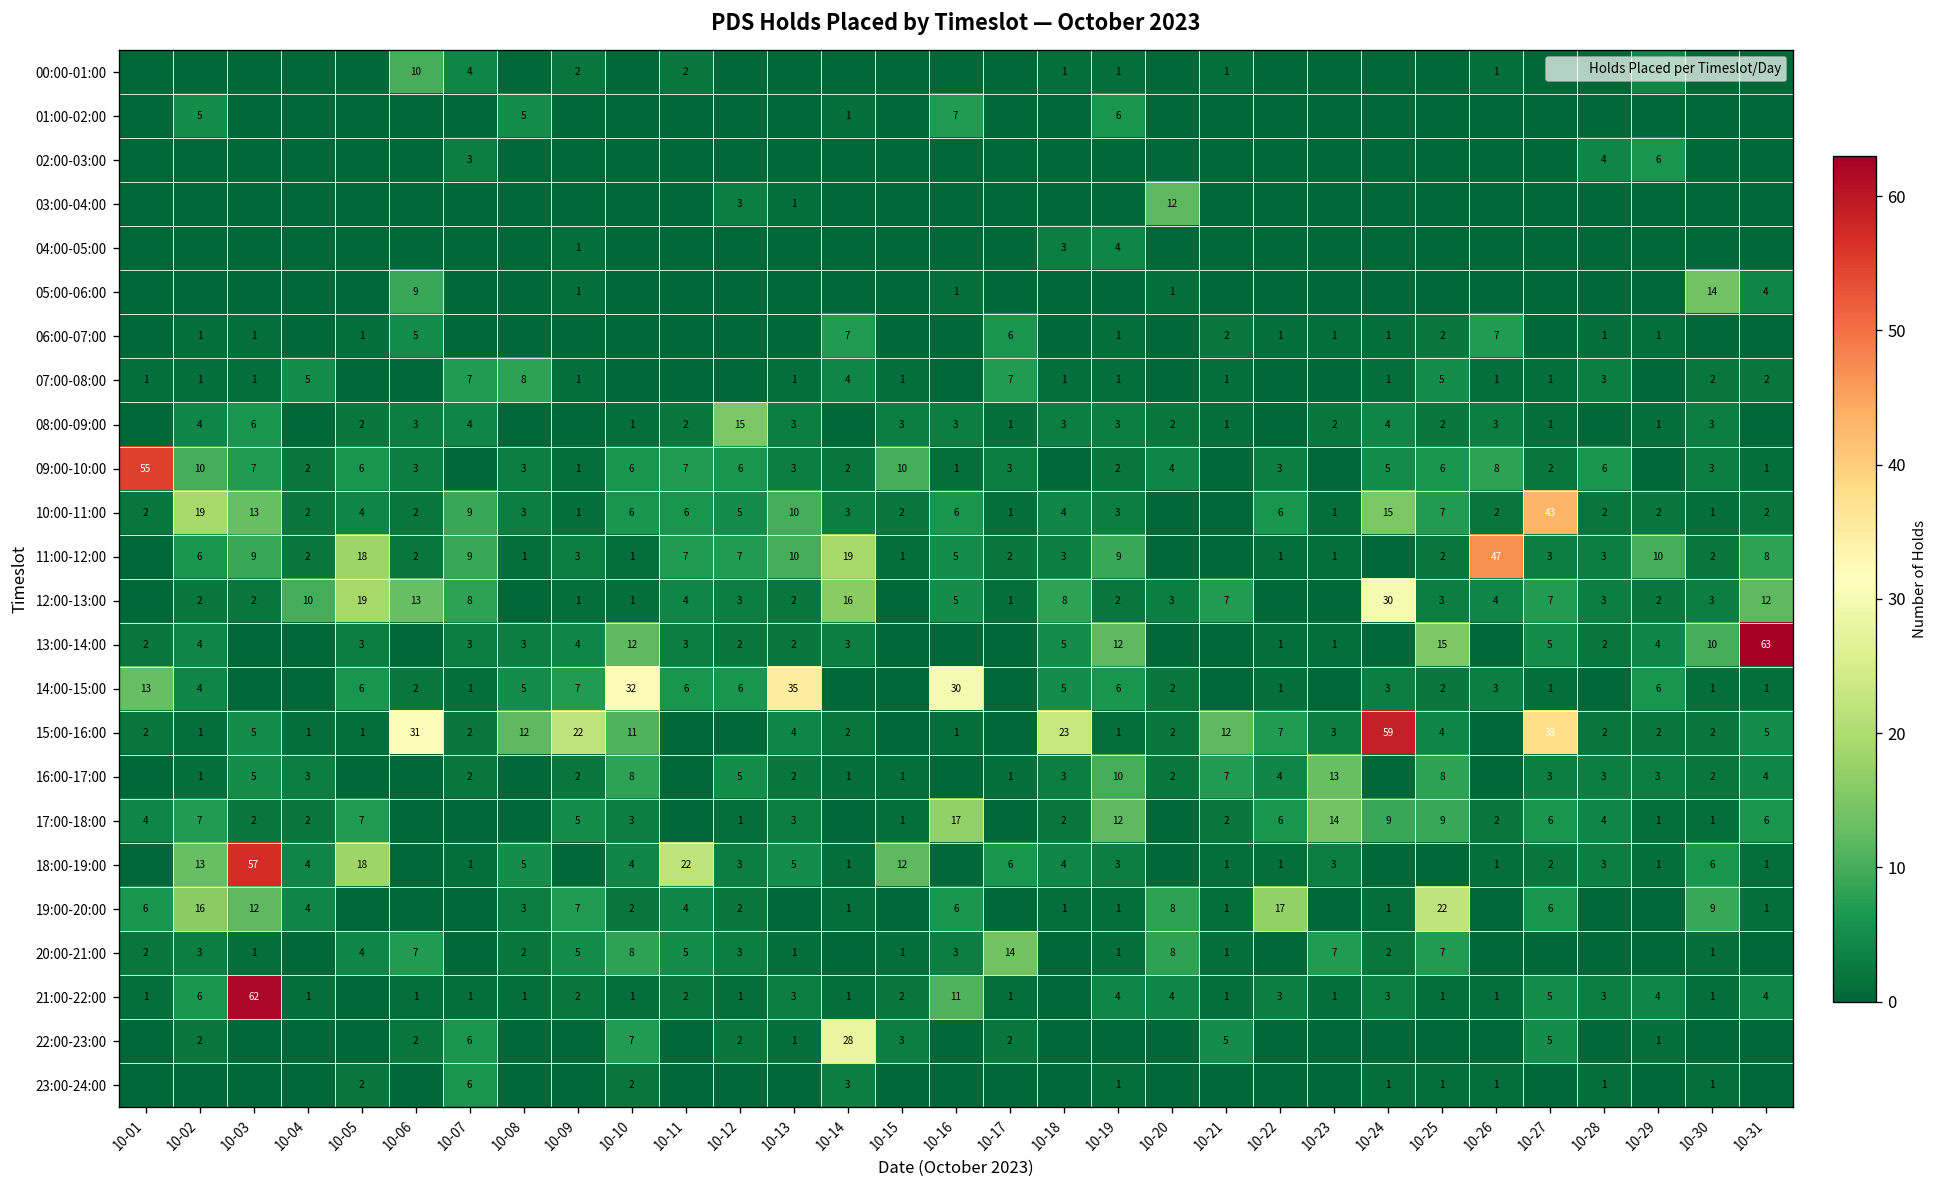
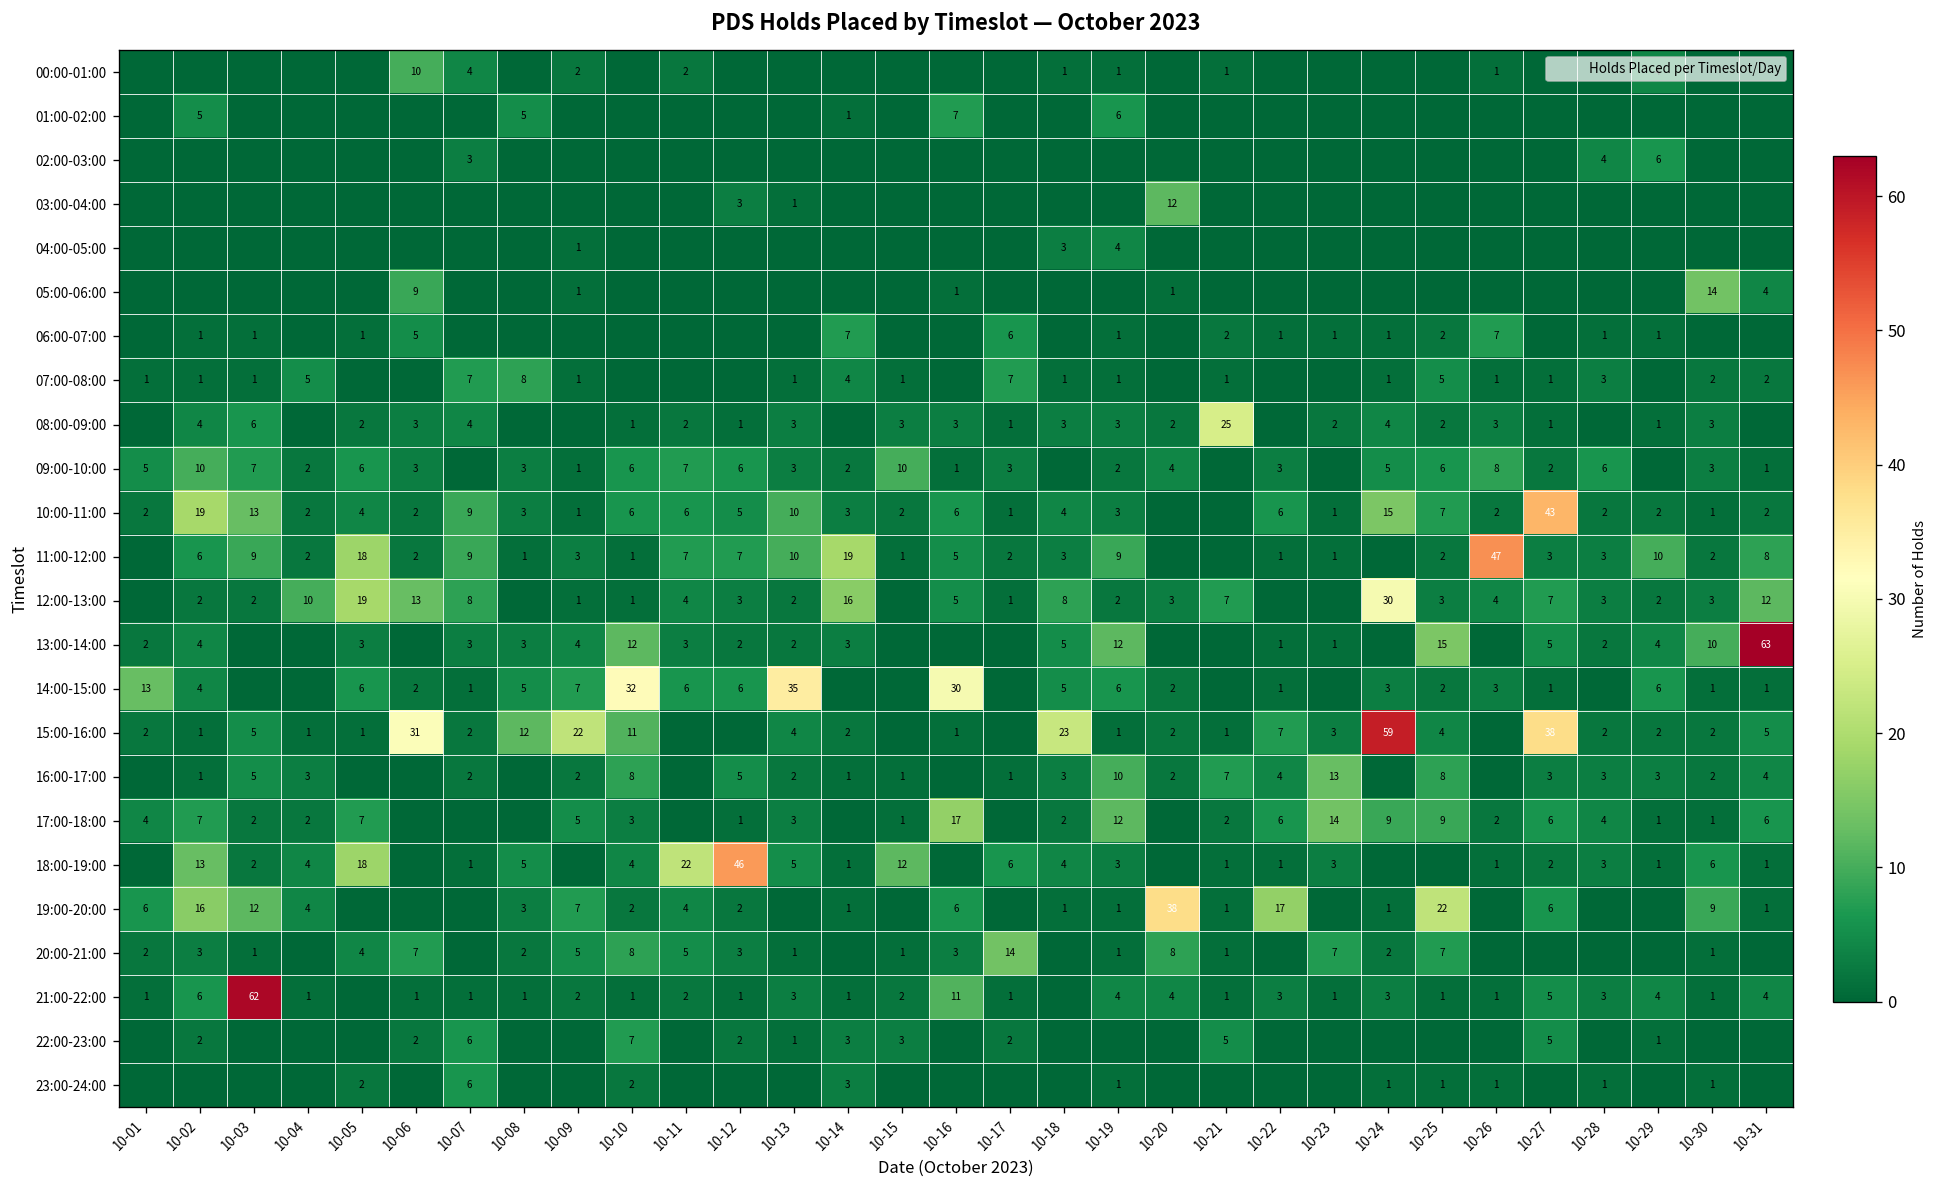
08:00-09:00, 10-12: 15 -> 1
08:00-09:00, 10-21: 1 -> 25
09:00-10:00, 10-01: 55 -> 5
15:00-16:00, 10-21: 12 -> 1
18:00-19:00, 10-03: 57 -> 2
18:00-19:00, 10-12: 3 -> 46
19:00-20:00, 10-20: 8 -> 38
22:00-23:00, 10-14: 28 -> 3
